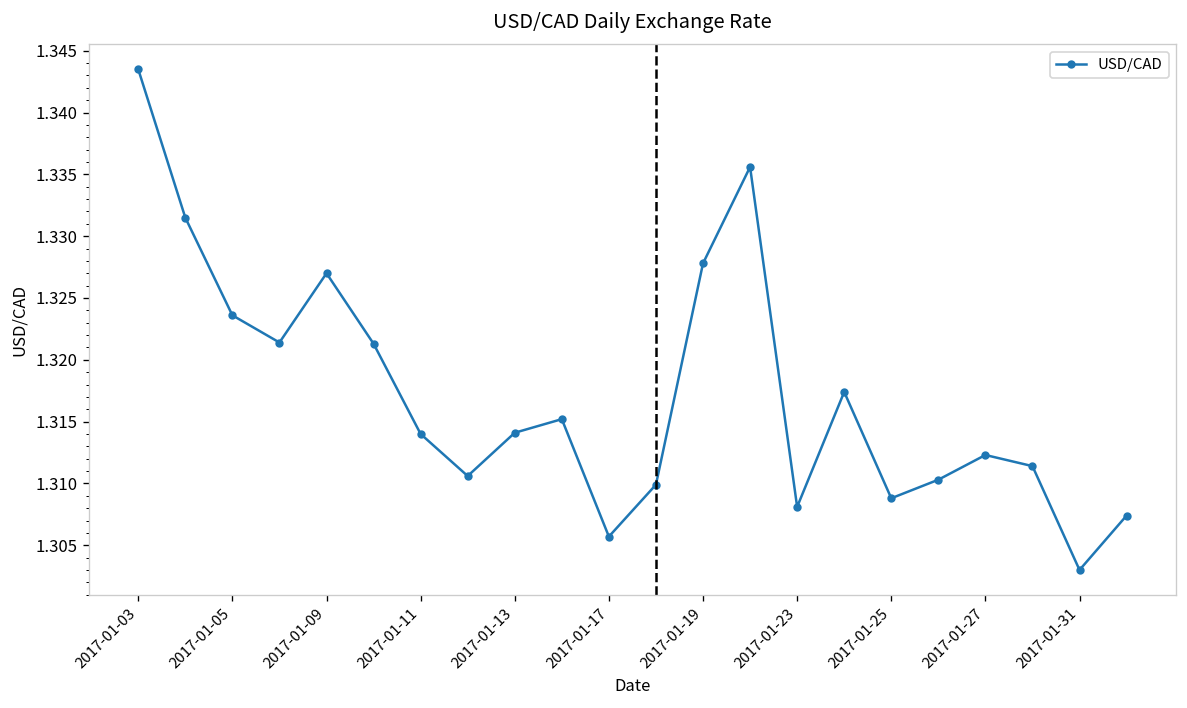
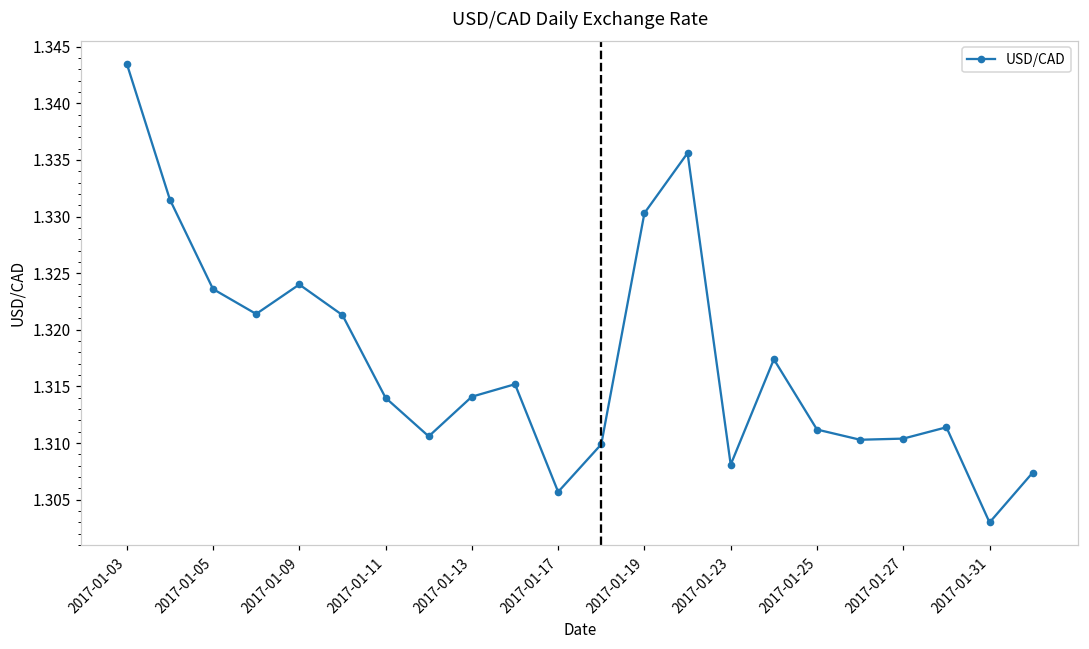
2017-01-09: 1.327 -> 1.324
2017-01-19: 1.3278 -> 1.3303
2017-01-25: 1.3088 -> 1.3112
2017-01-27: 1.3123 -> 1.3104
